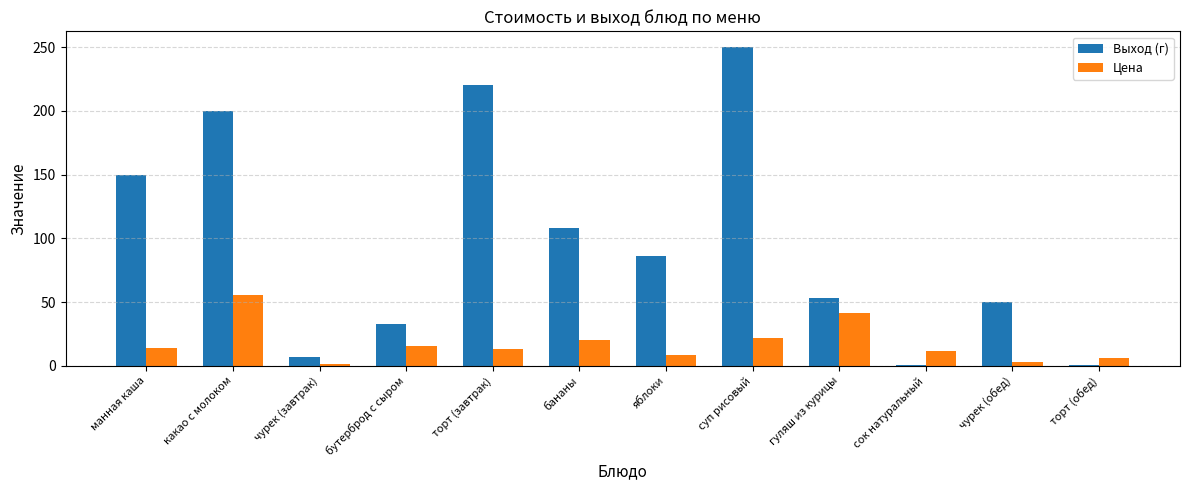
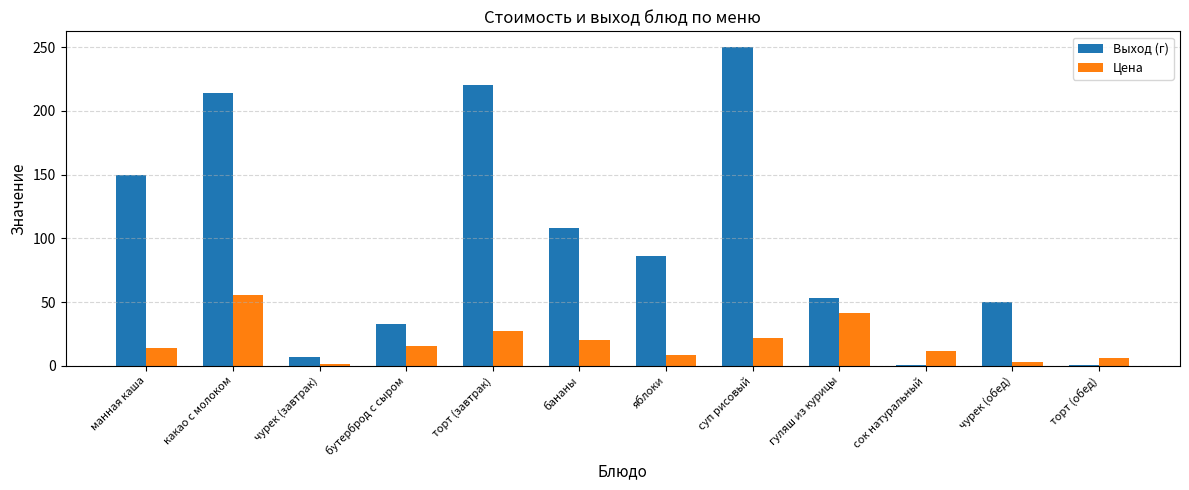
Выход (г), какао с молоком: 200 -> 214
Цена, торт (завтрак): 13 -> 27
